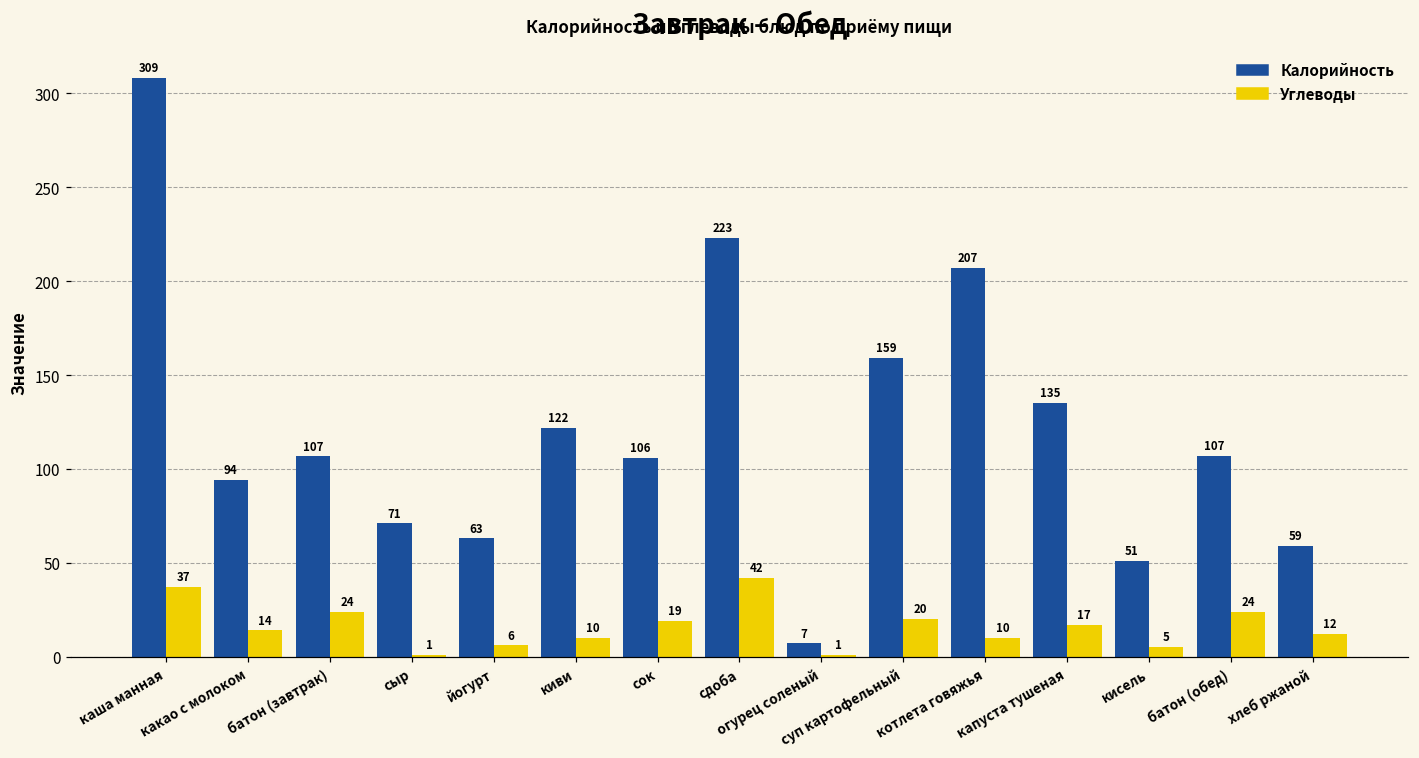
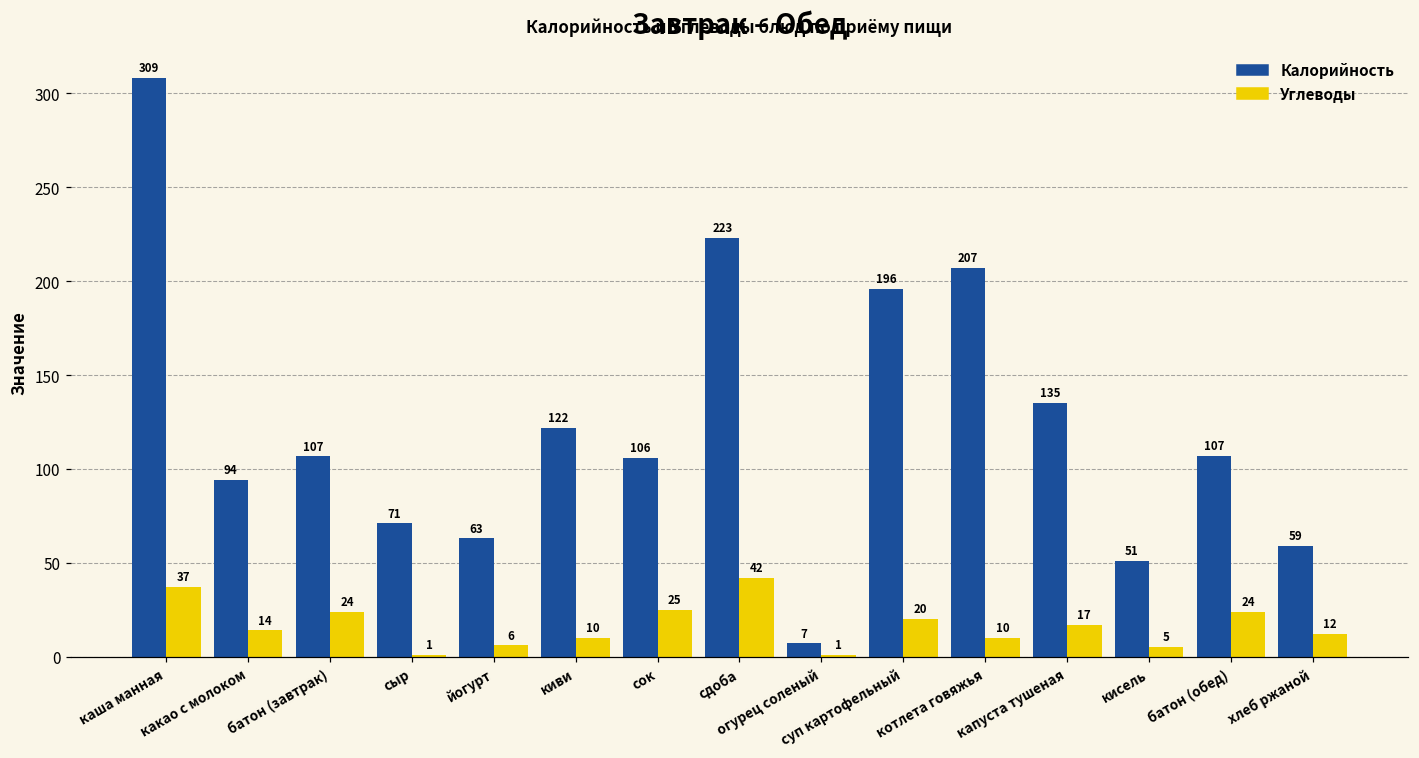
Углеводы, сок: 19 -> 25
Калорийность, суп картофельный: 159 -> 196
